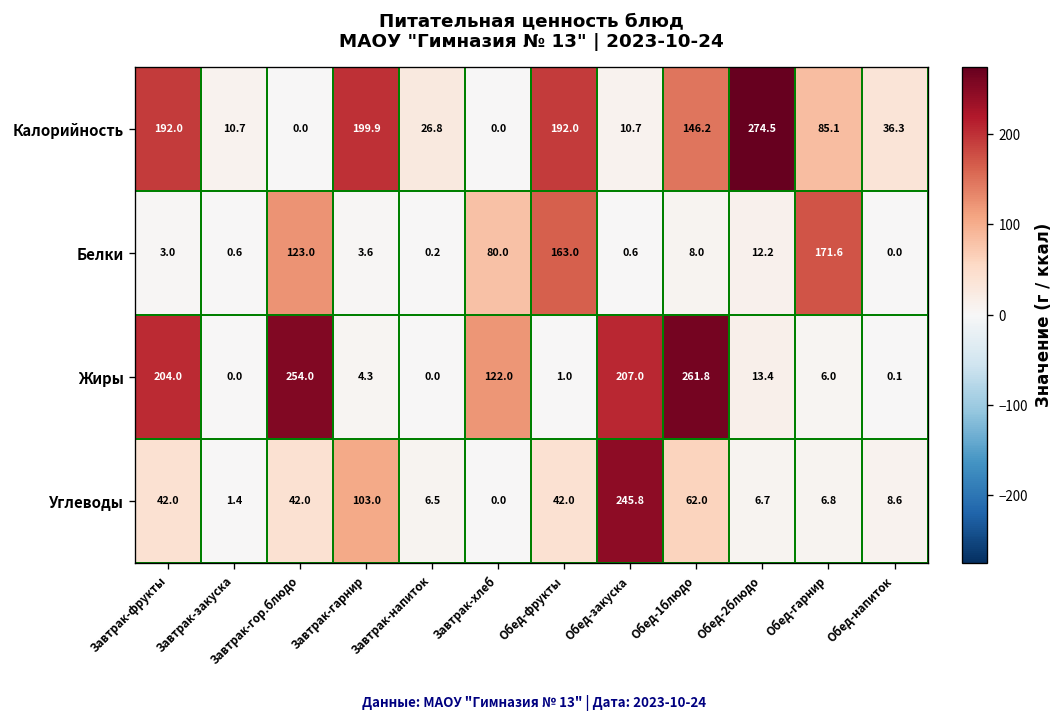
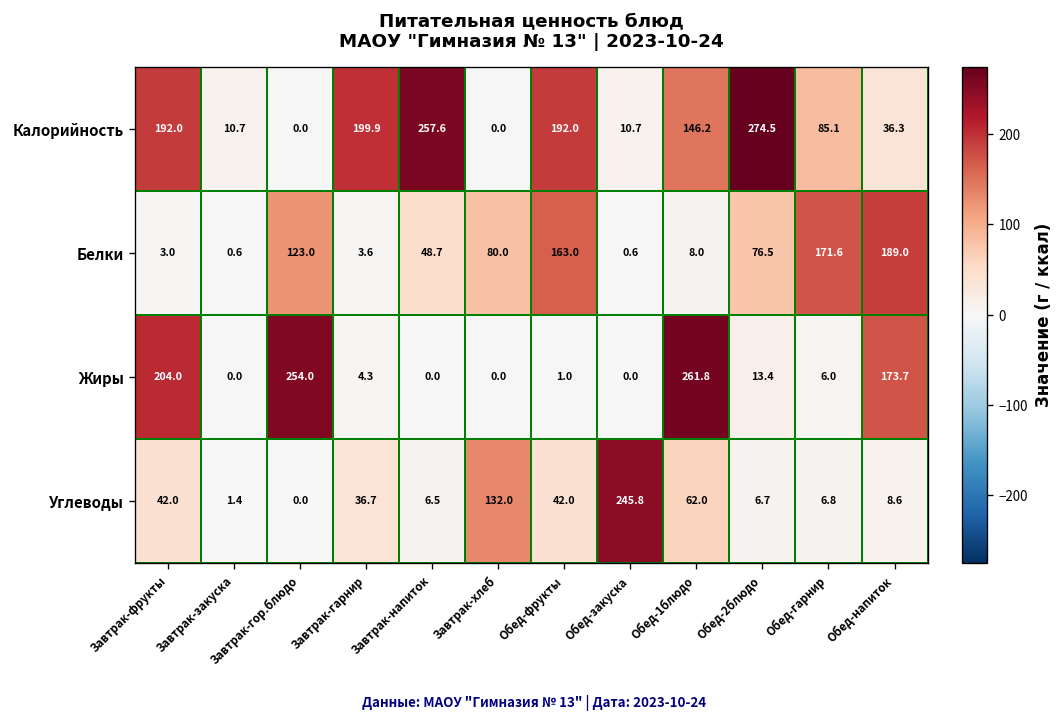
Калорийность, Завтрак-напиток: 26.8 -> 257.6
Белки, Завтрак-напиток: 0.2 -> 48.7
Белки, Обед-2блюдо: 12.2 -> 76.5
Белки, Обед-напиток: 0.0 -> 189.0
Жиры, Завтрак-хлеб: 122.0 -> 0.0
Жиры, Обед-закуска: 207.0 -> 0.0
Жиры, Обед-напиток: 0.1 -> 173.7
Углеводы, Завтрак-гор.блюдо: 42.0 -> 0.0
Углеводы, Завтрак-гарнир: 103.0 -> 36.7
Углеводы, Завтрак-хлеб: 0.0 -> 132.0
